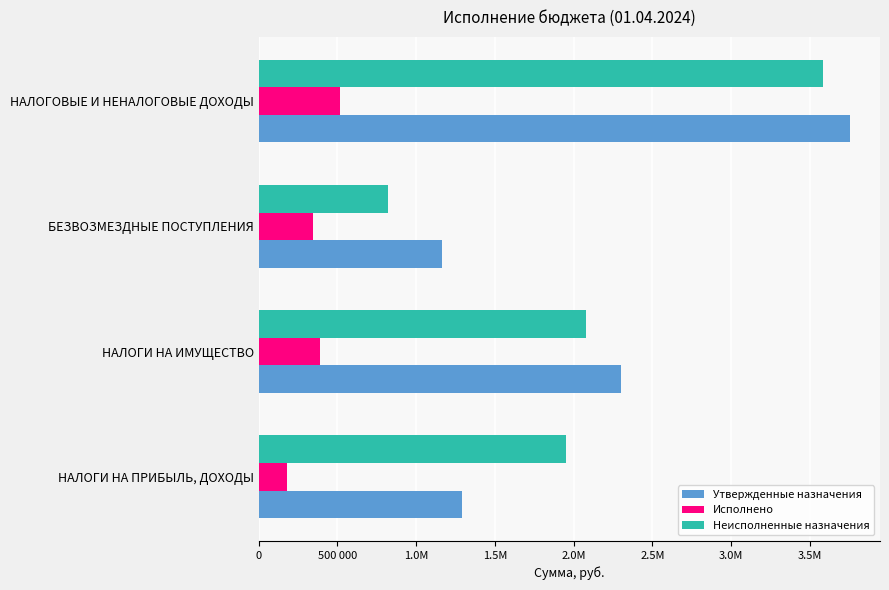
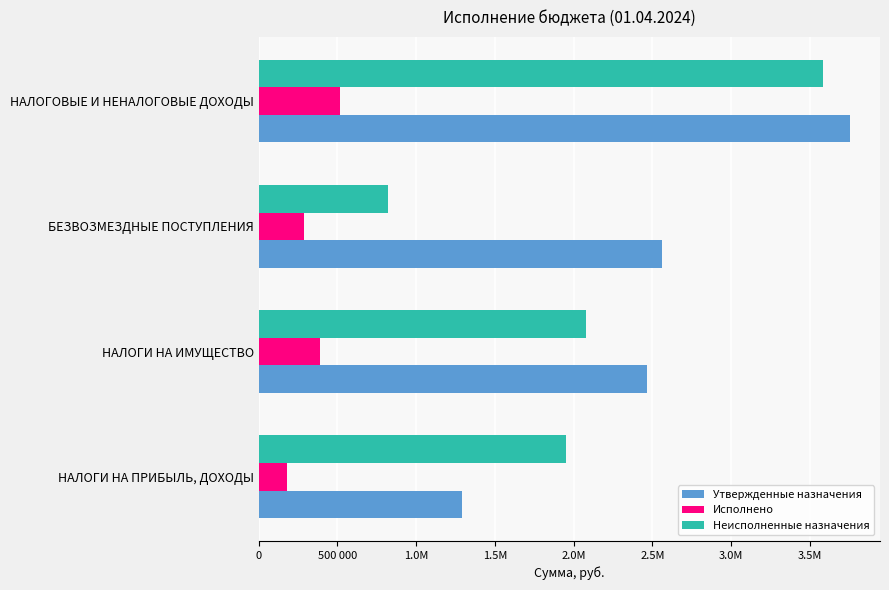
Исполнено, БЕЗВОЗМЕЗДНЫЕ ПОСТУПЛЕНИЯ: 340000 -> 290000
Утвержденные назначения, БЕЗВОЗМЕЗДНЫЕ ПОСТУПЛЕНИЯ: 1160000 -> 2560000
Утвержденные назначения, НАЛОГИ НА ИМУЩЕСТВО: 2300000 -> 2460000
